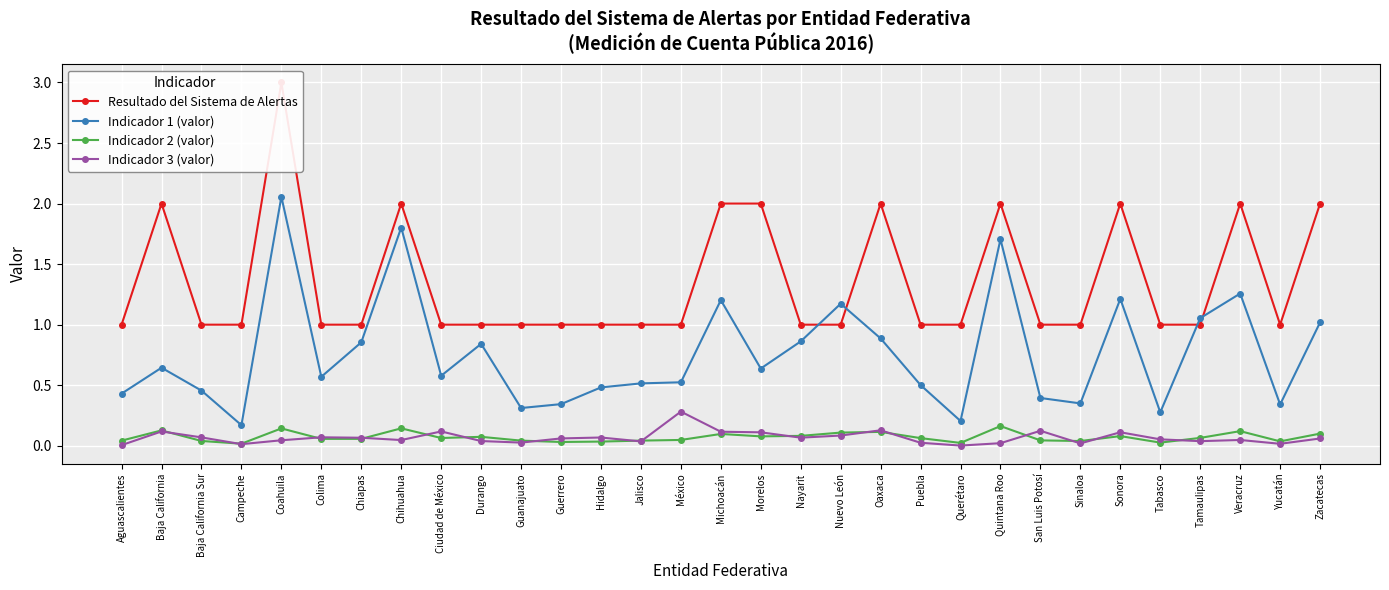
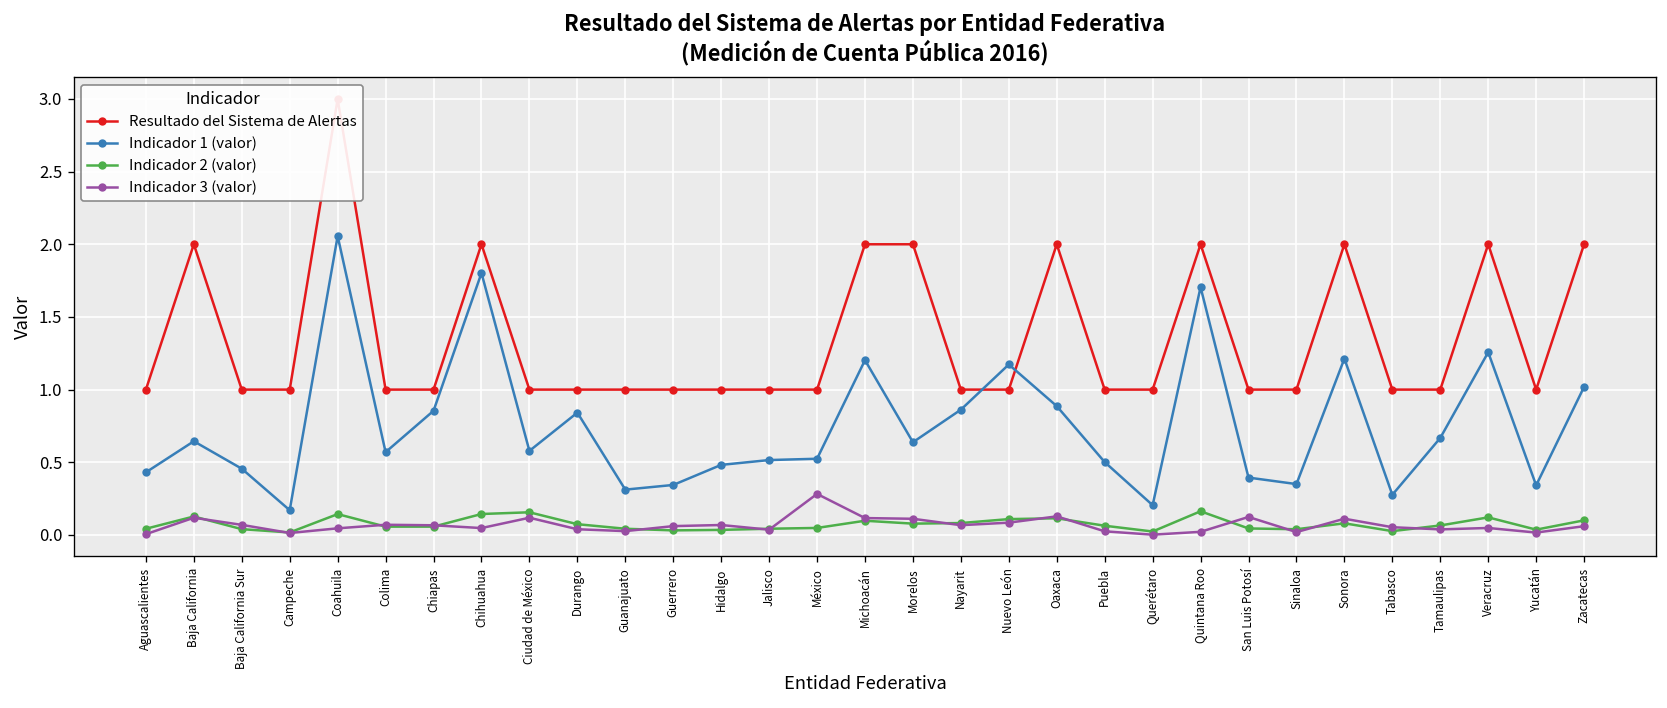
Indicador 2 (valor), Ciudad de México: 0.06 -> 0.16
Indicador 1 (valor), Tamaulipas: 1.05 -> 0.67
